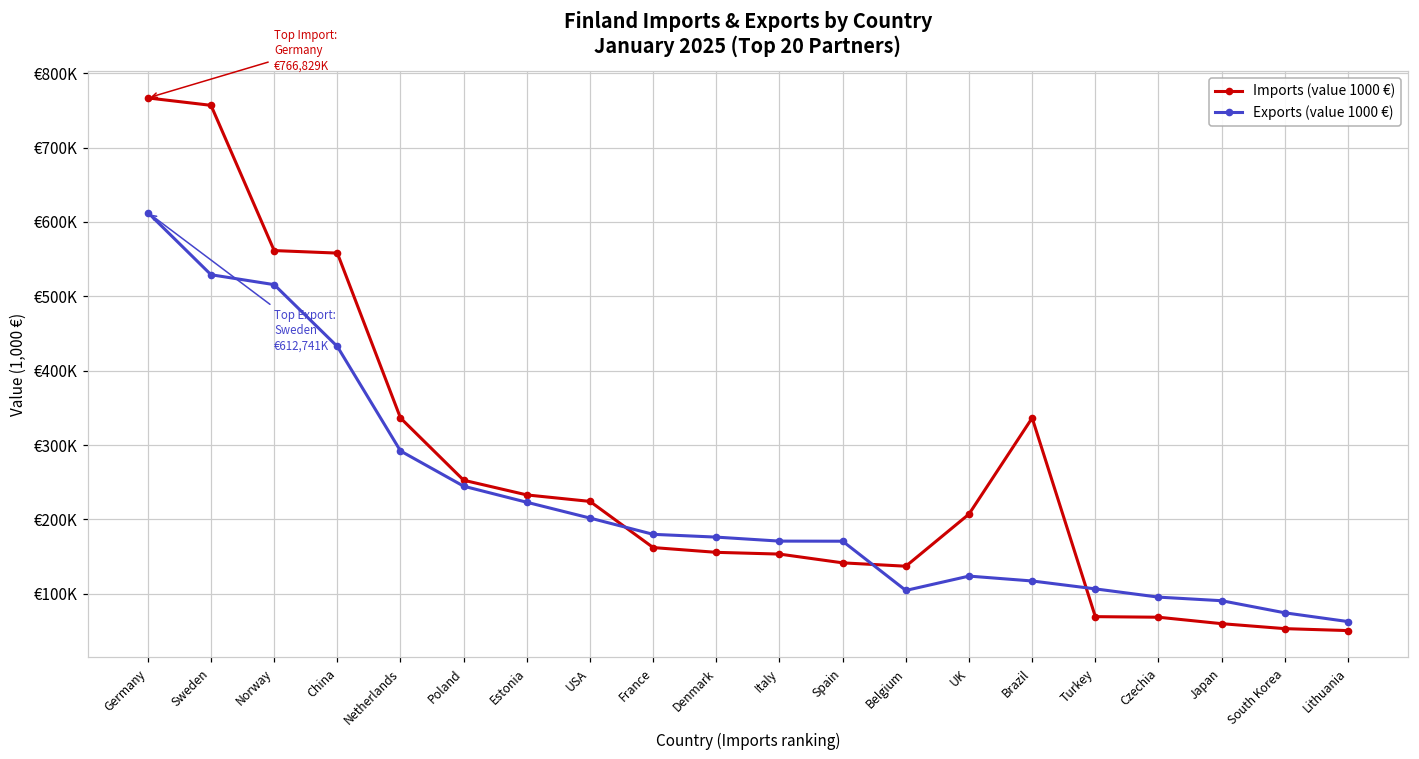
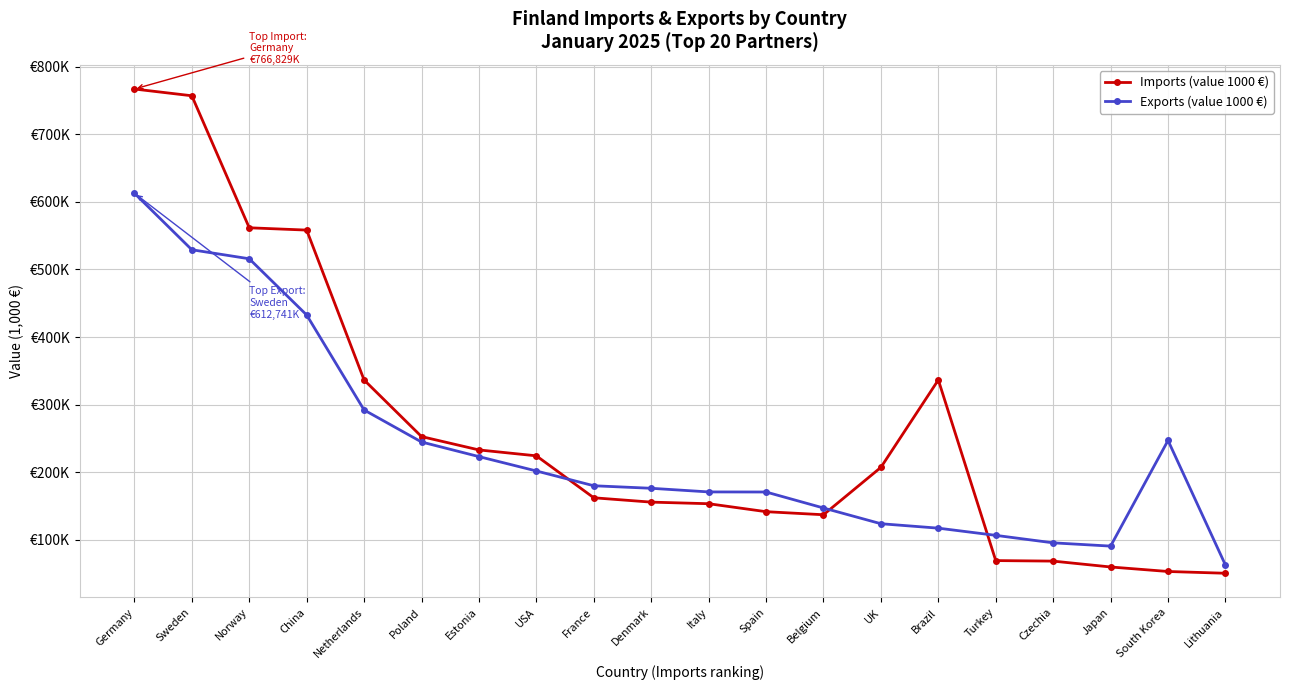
Exports (value 1000 €), Belgium: €100000 -> €150000
Exports (value 1000 €), South Korea: €70000 -> €250000
